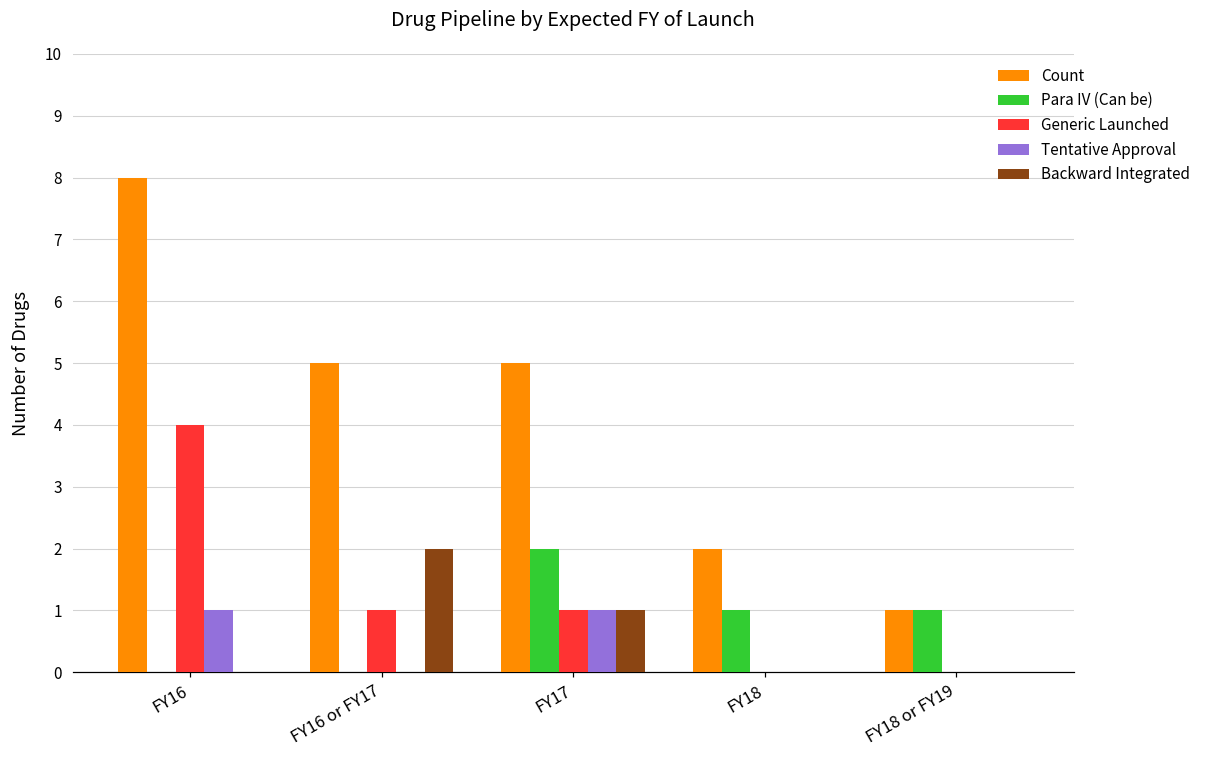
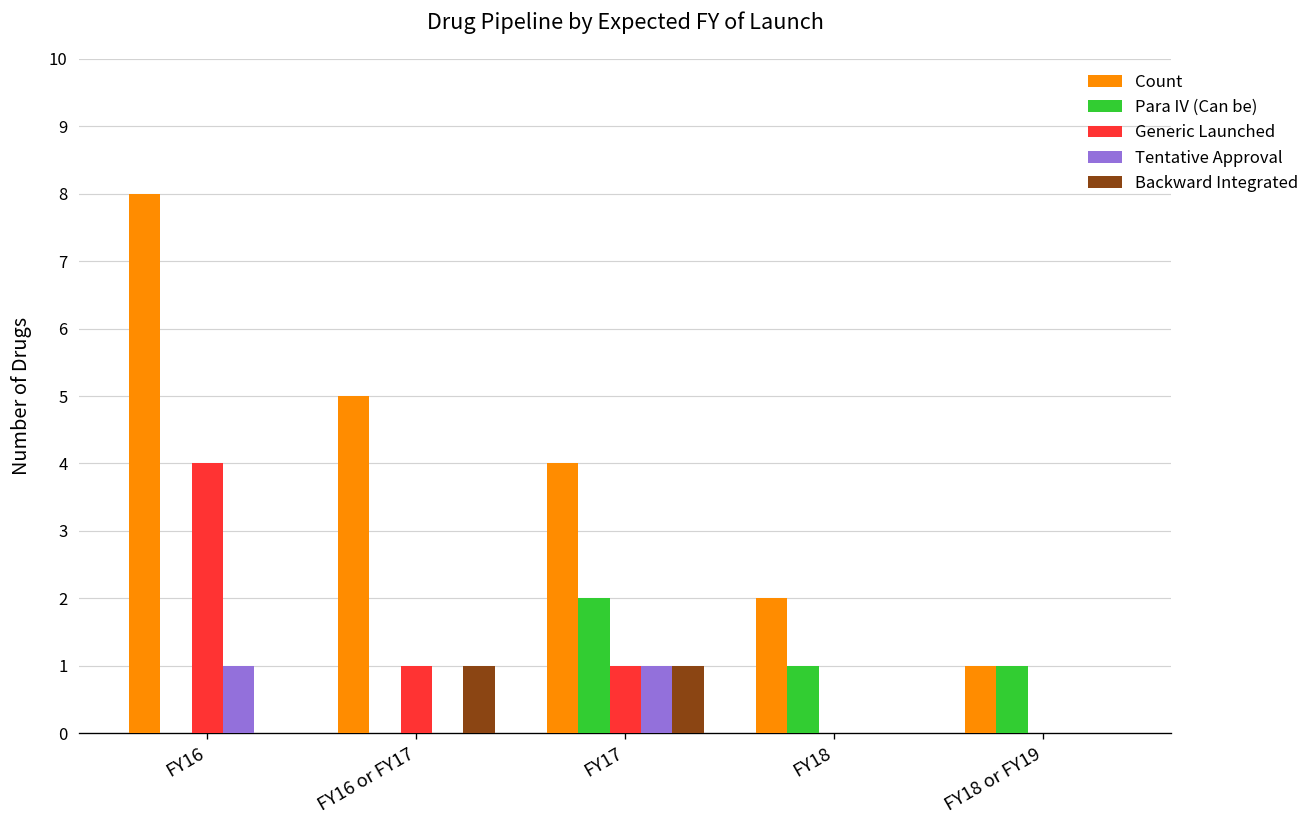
Backward Integrated, FY16 or FY17: 2 -> 1
Count, FY17: 5 -> 4
